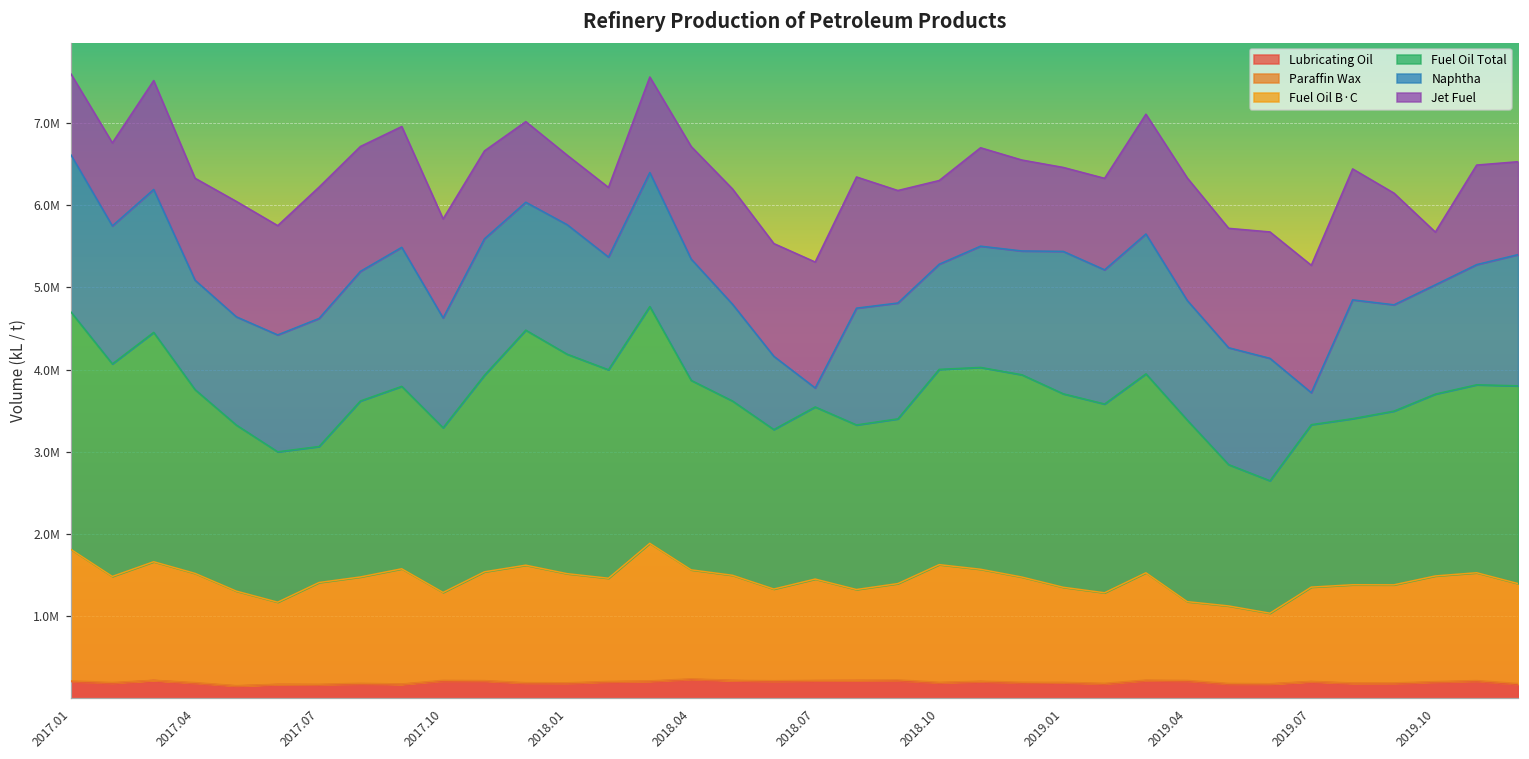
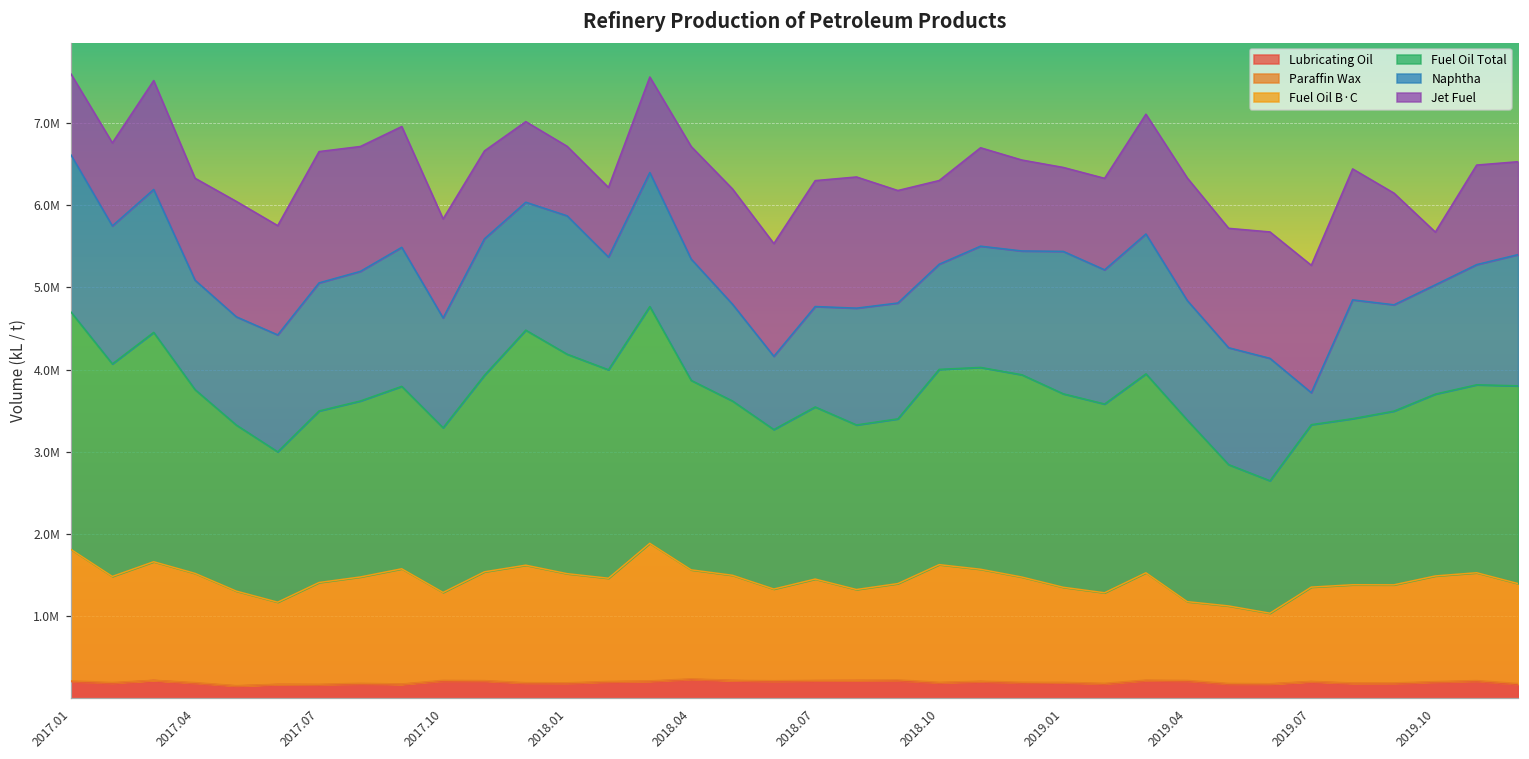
Fuel Oil Total, 2017.07: 1700000 -> 2100000
Naphtha, 2018.01: 1600000 -> 1700000
Naphtha, 2018.07: 200000 -> 1200000
